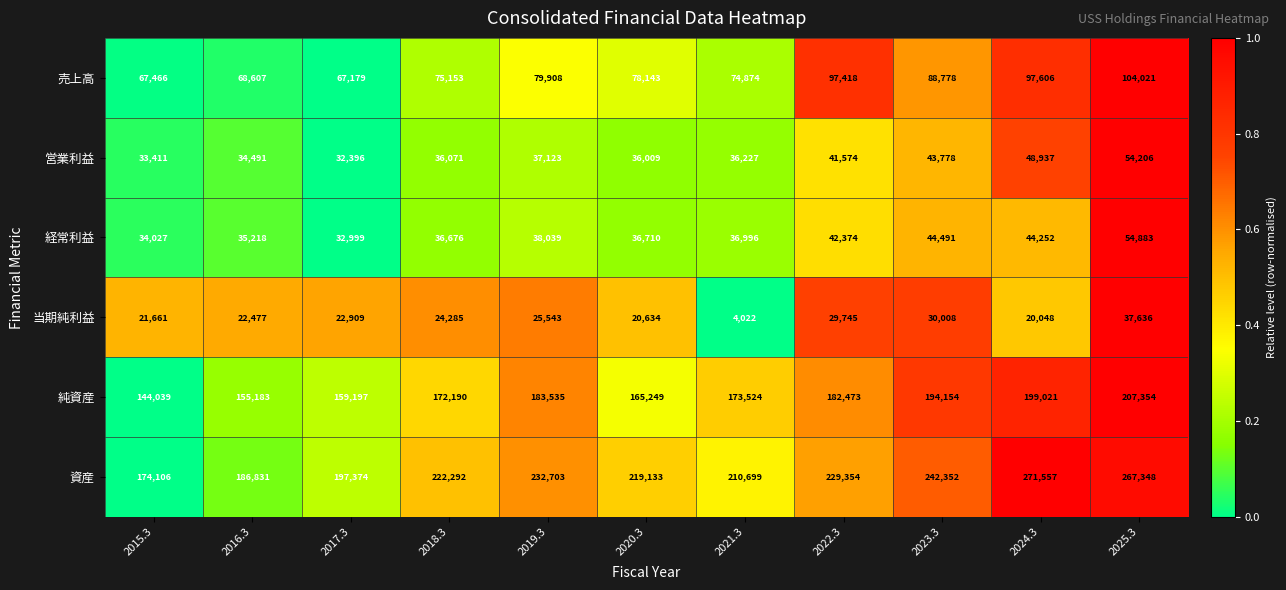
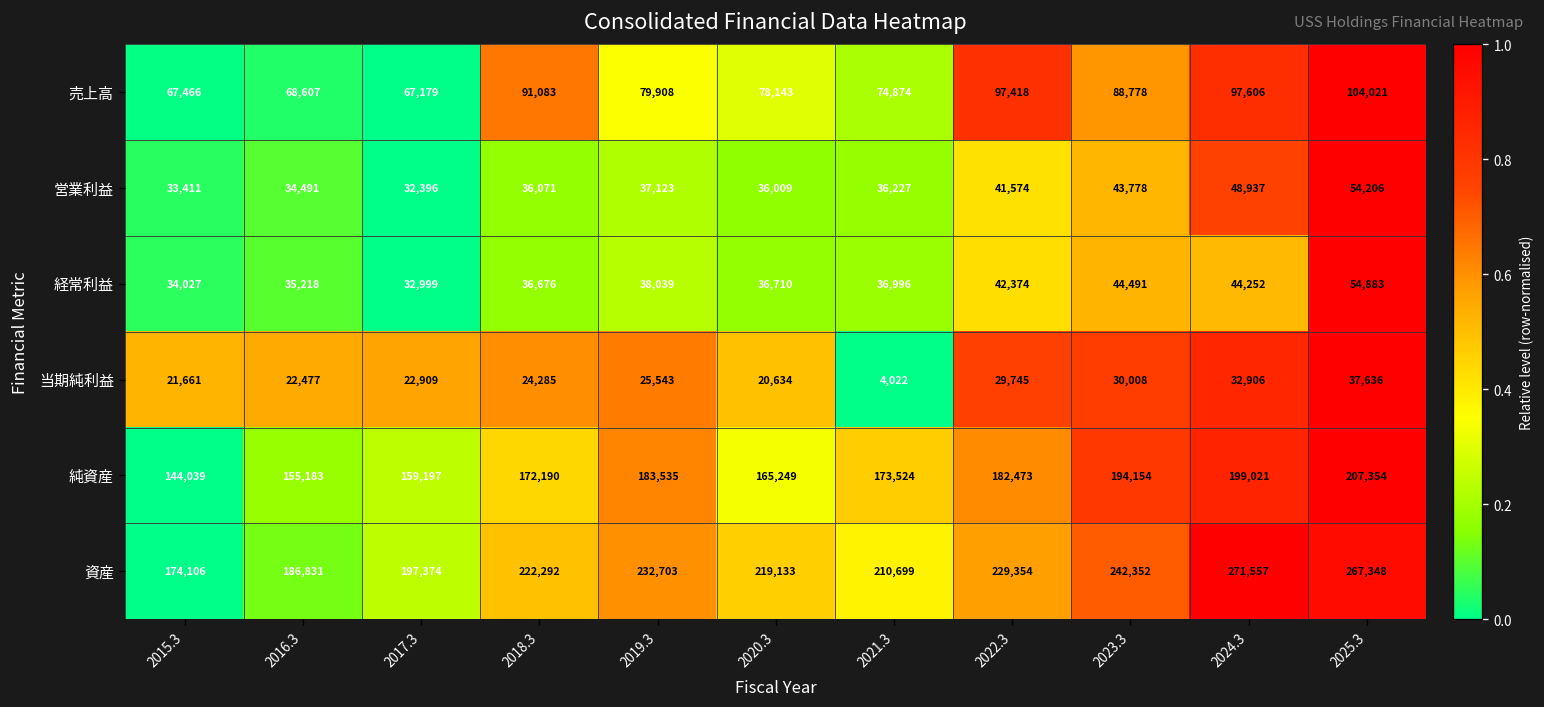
売上高, 2018.3: 75,153 -> 91,083
当期純利益, 2024.3: 20,048 -> 32,906
